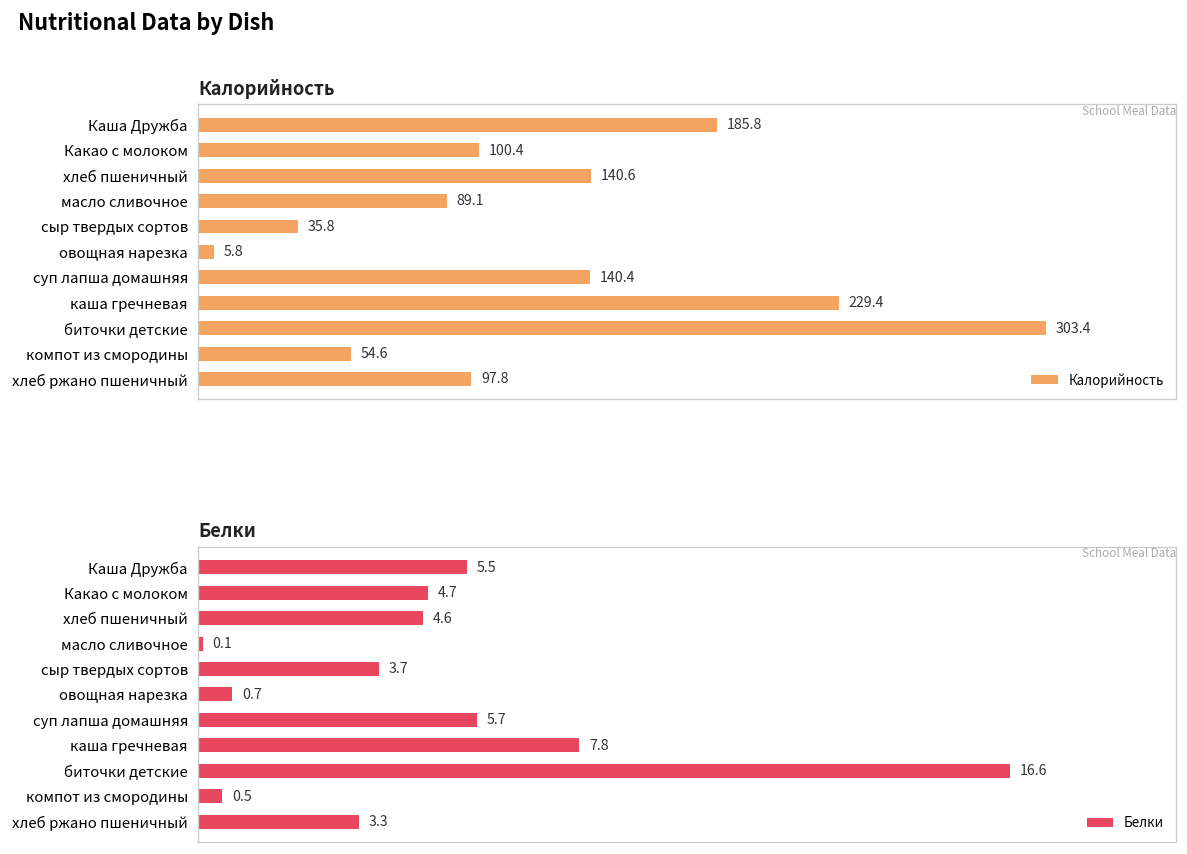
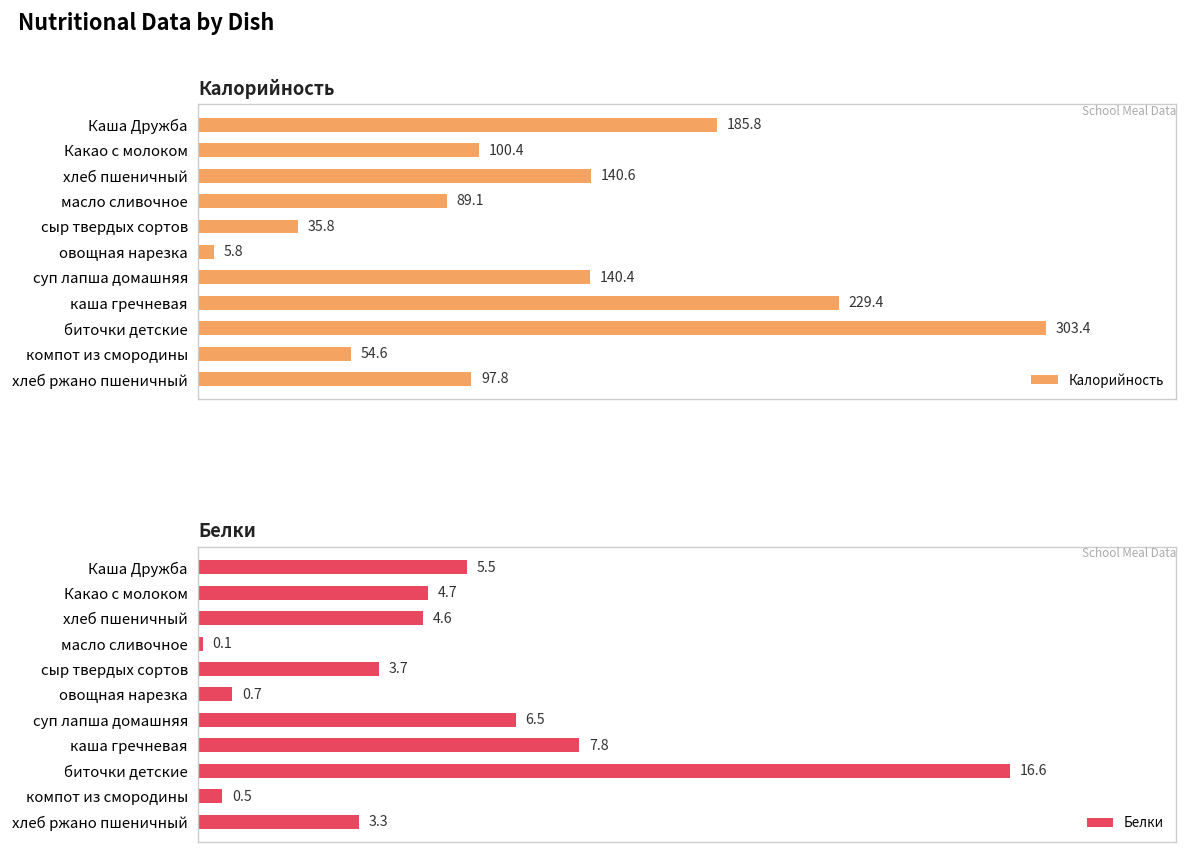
Белки, суп лапша домашняя: 5.7 -> 6.5
